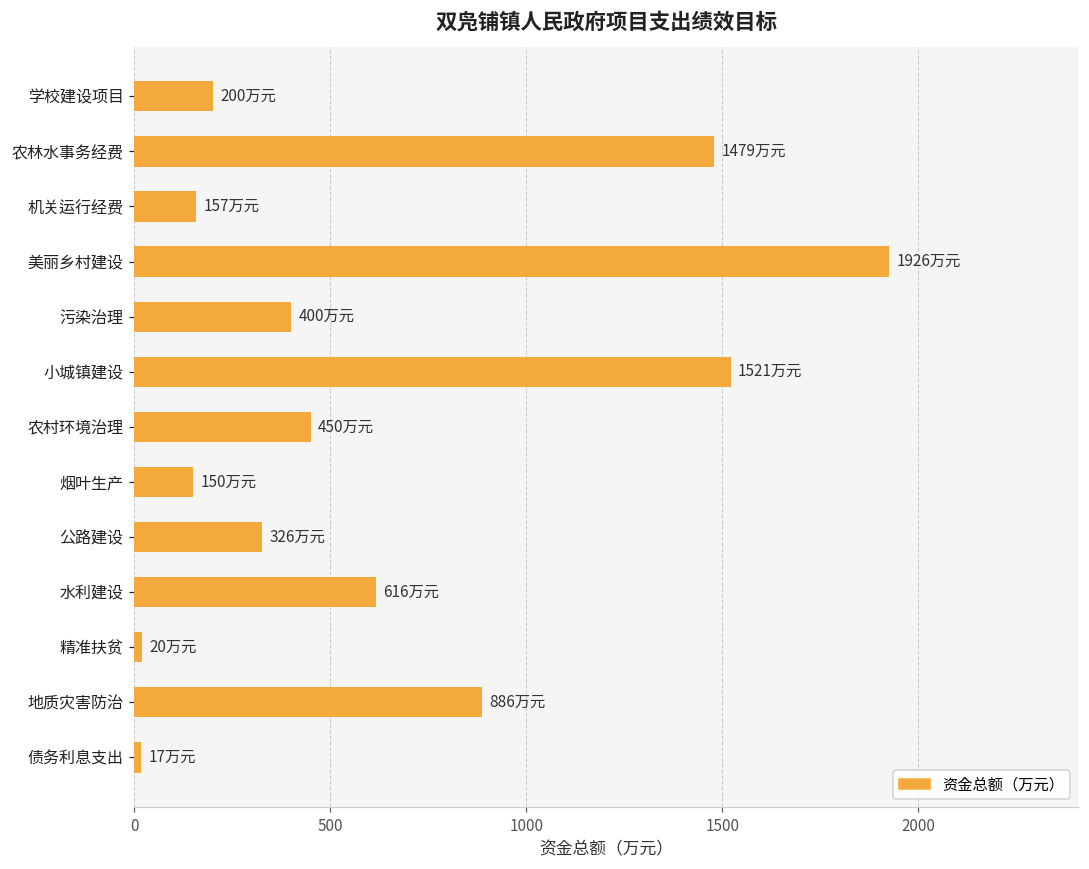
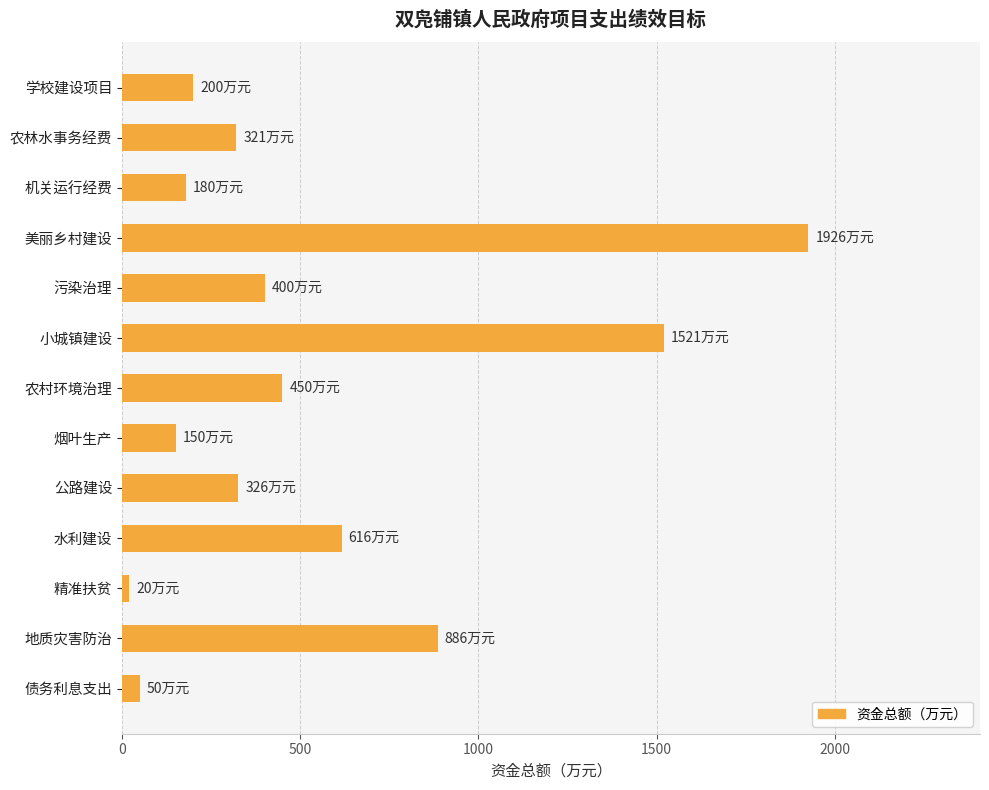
农林水事务经费: 1479 -> 321
机关运行经费: 157 -> 180
债务利息支出: 17 -> 50
